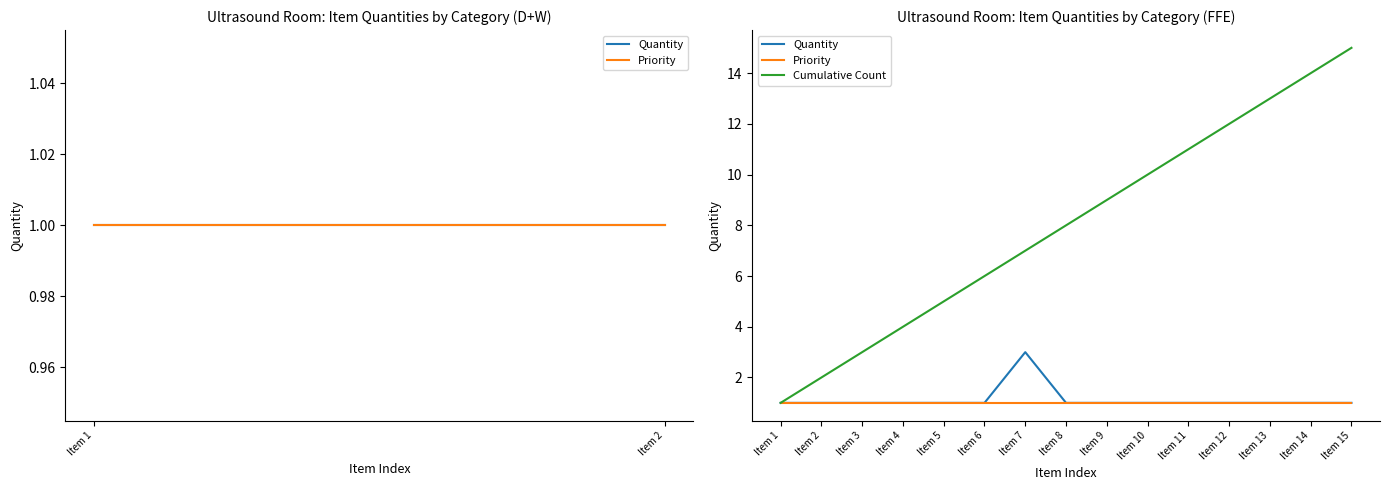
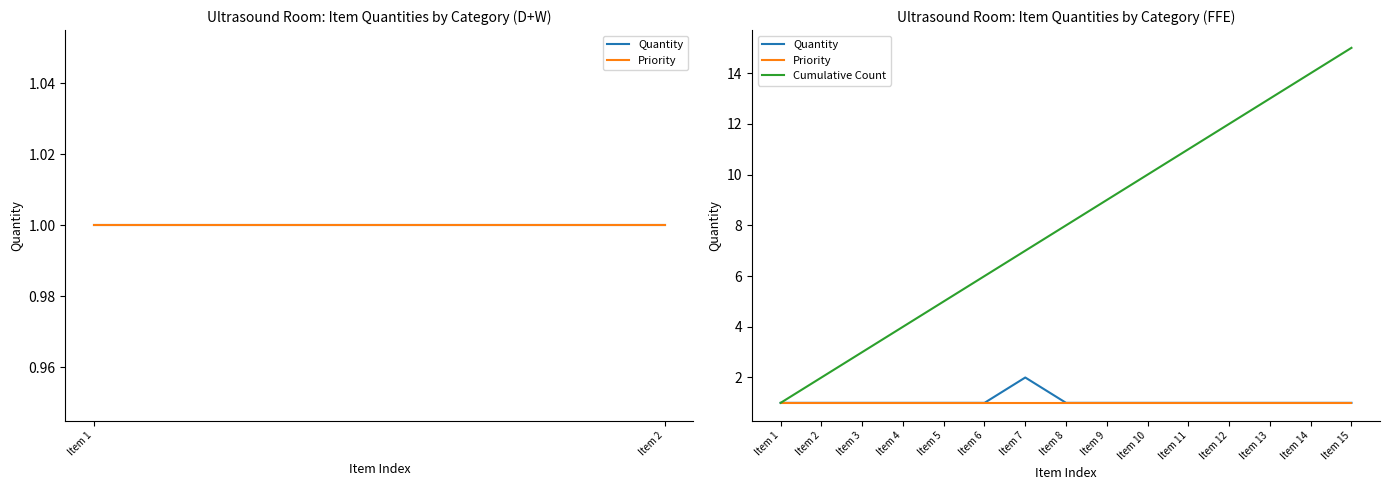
Ultrasound Room: Item Quantities by Category (FFE), Quantity, Item 7: 3 -> 2
